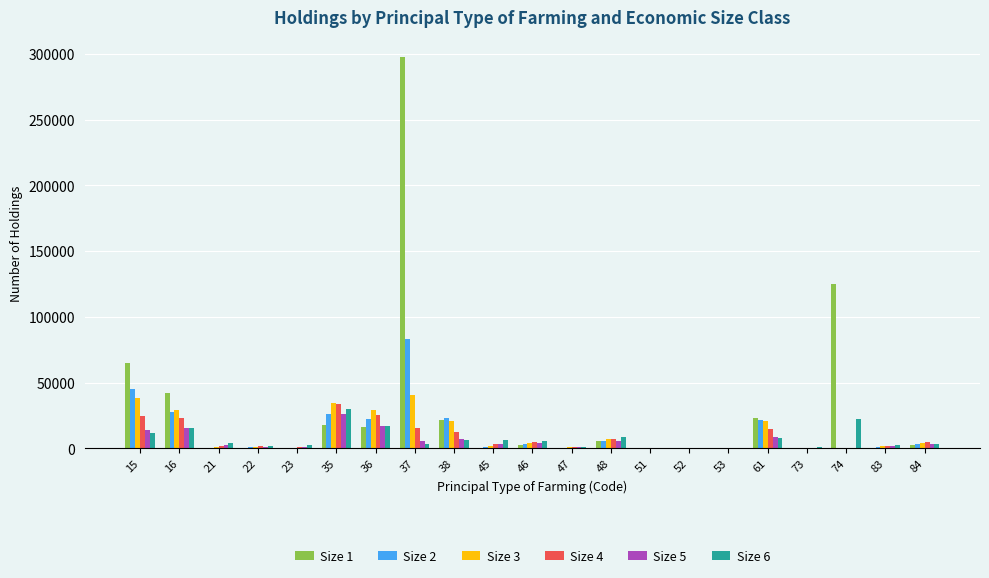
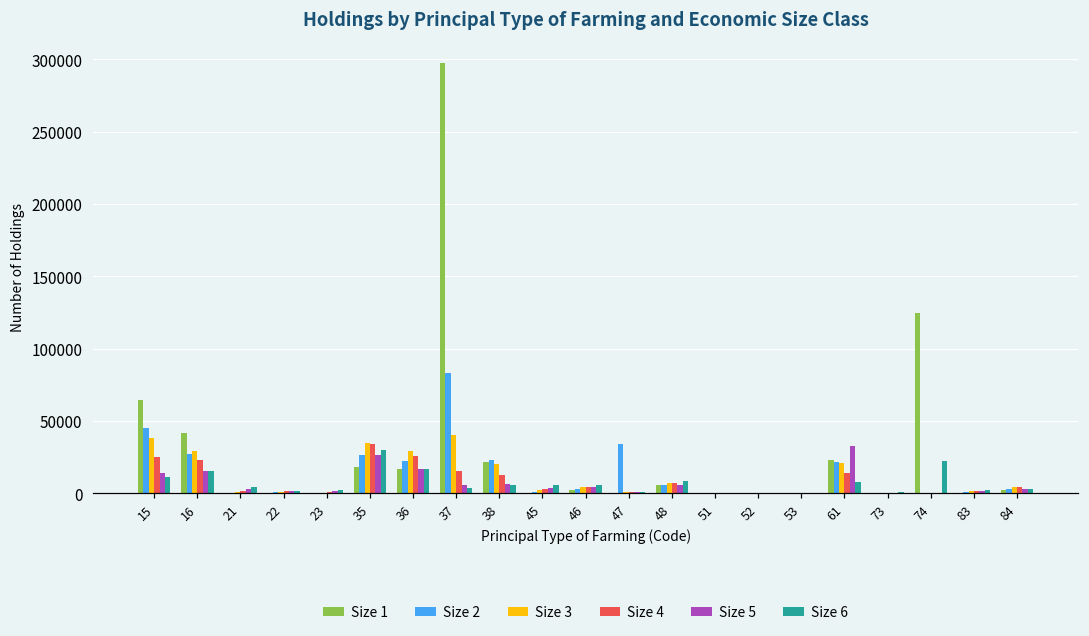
Size 2, 47: 0 -> 34000
Size 5, 61: 8000 -> 33000
